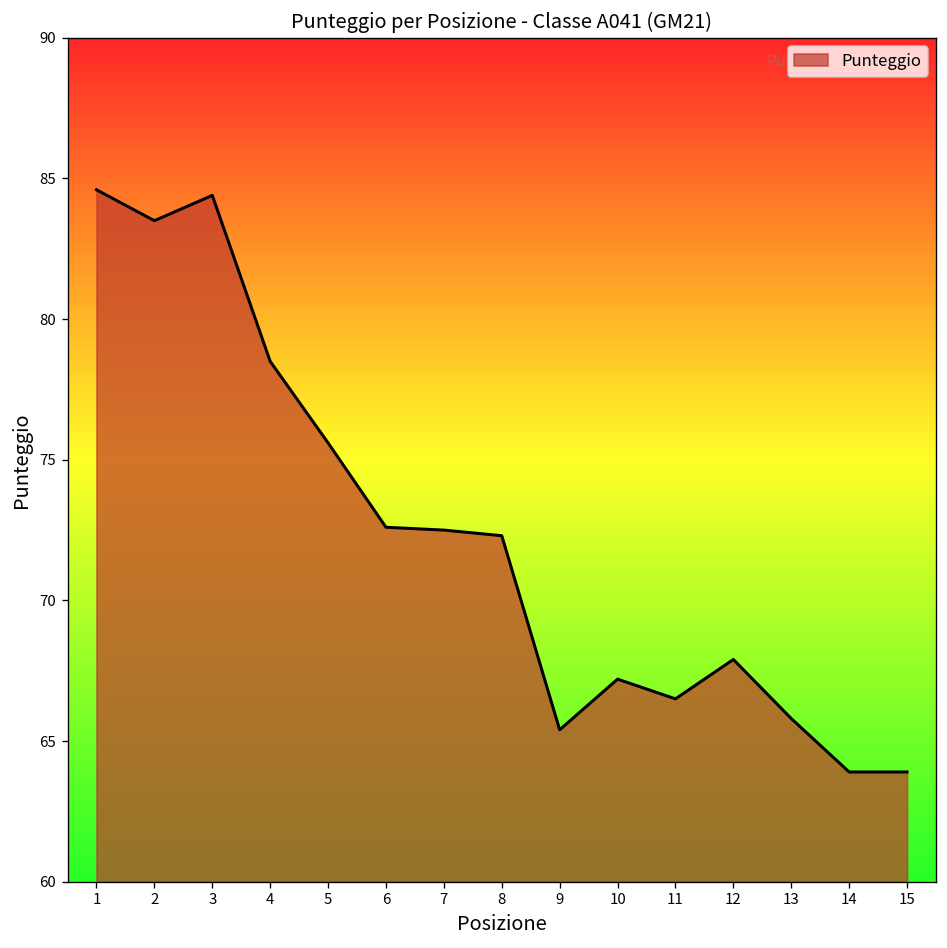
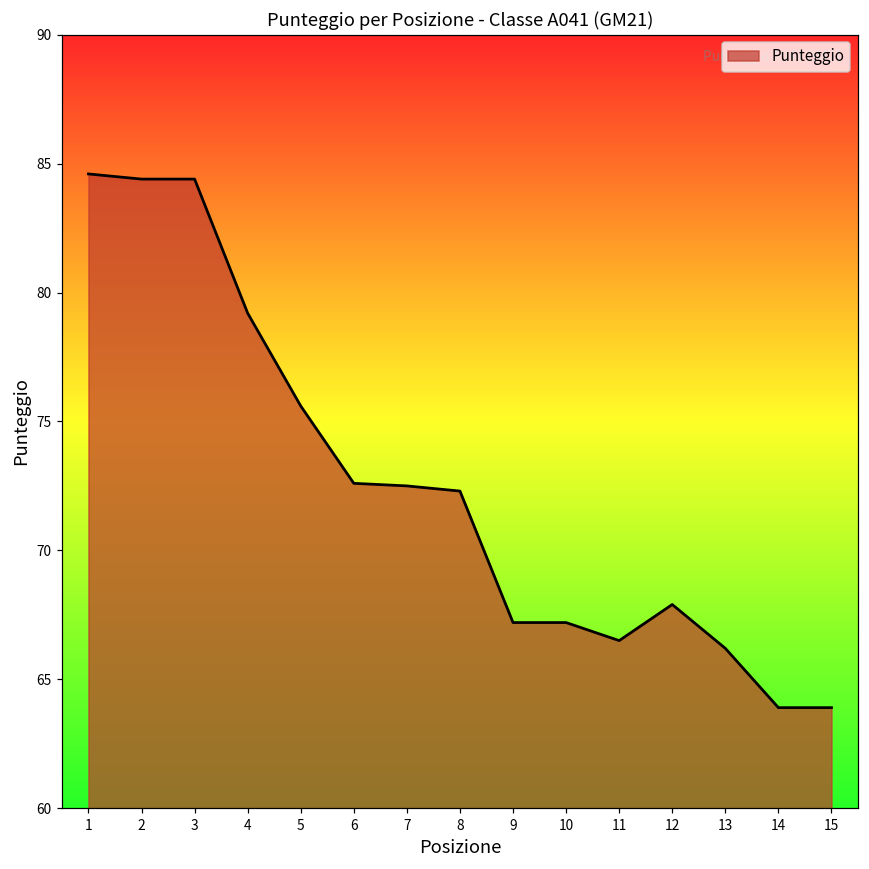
2: 83.5 -> 84.4
4: 78.5 -> 79.2
9: 65.4 -> 67.2
13: 65.8 -> 66.2
